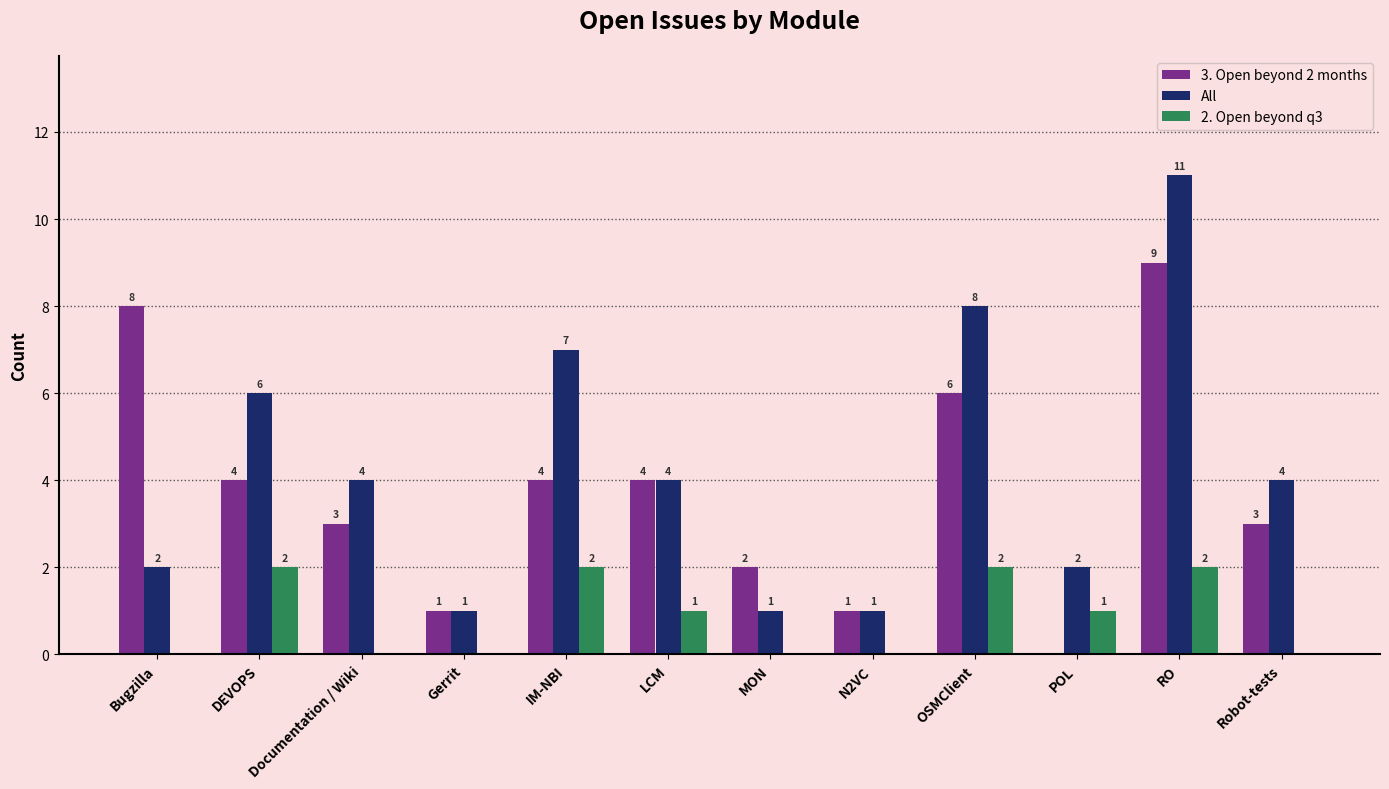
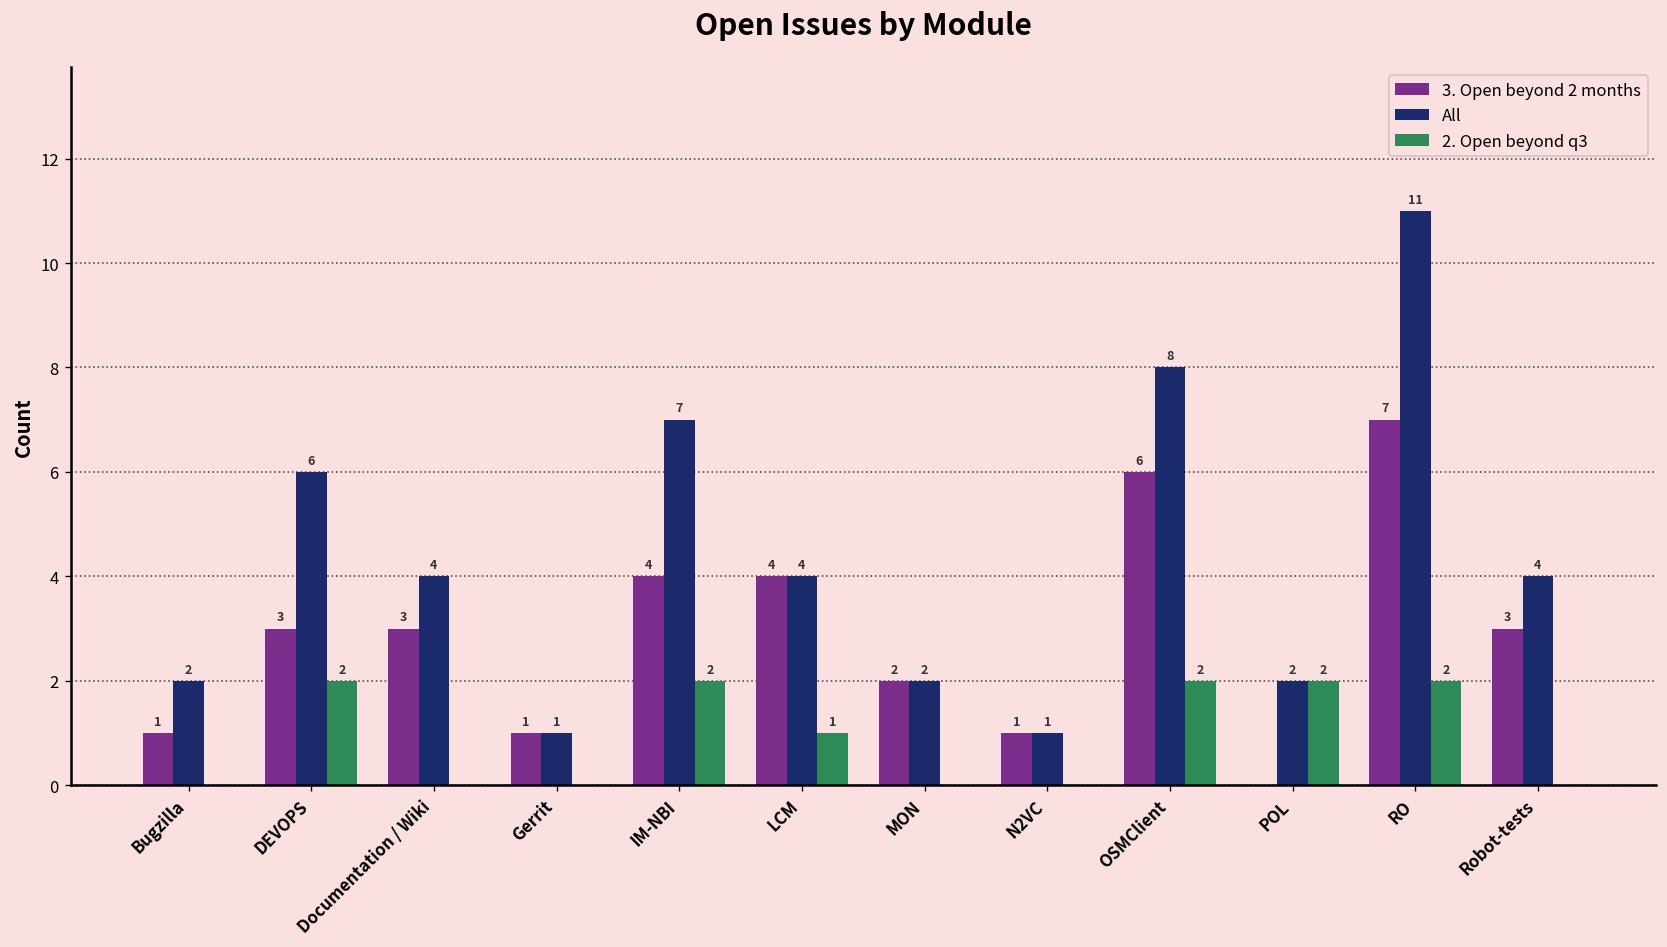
3. Open beyond 2 months, Bugzilla: 8 -> 1
3. Open beyond 2 months, DEVOPS: 4 -> 3
All, MON: 1 -> 2
2. Open beyond q3, POL: 1 -> 2
3. Open beyond 2 months, RO: 9 -> 7
